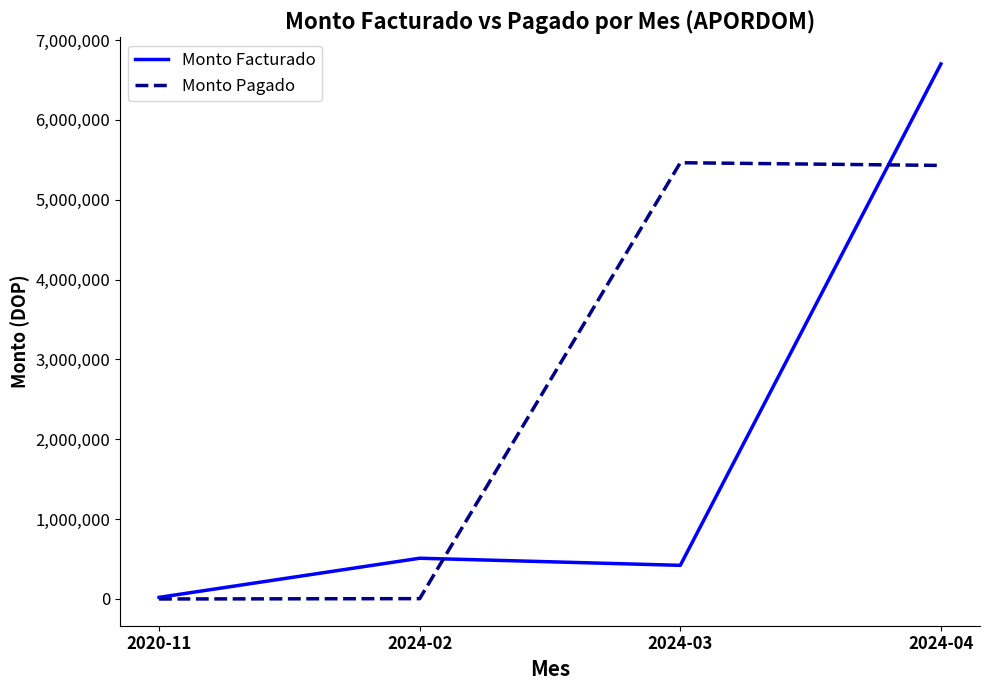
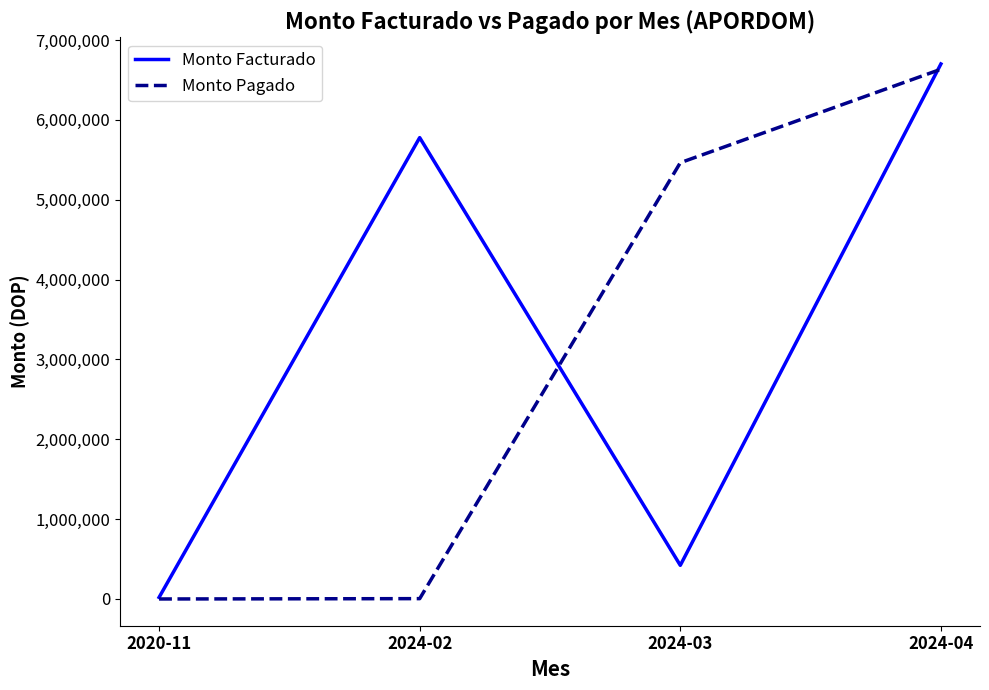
Monto Facturado, 2024-02: 500,000 -> 5,800,000
Monto Pagado, 2024-04: 5,400,000 -> 6,600,000
